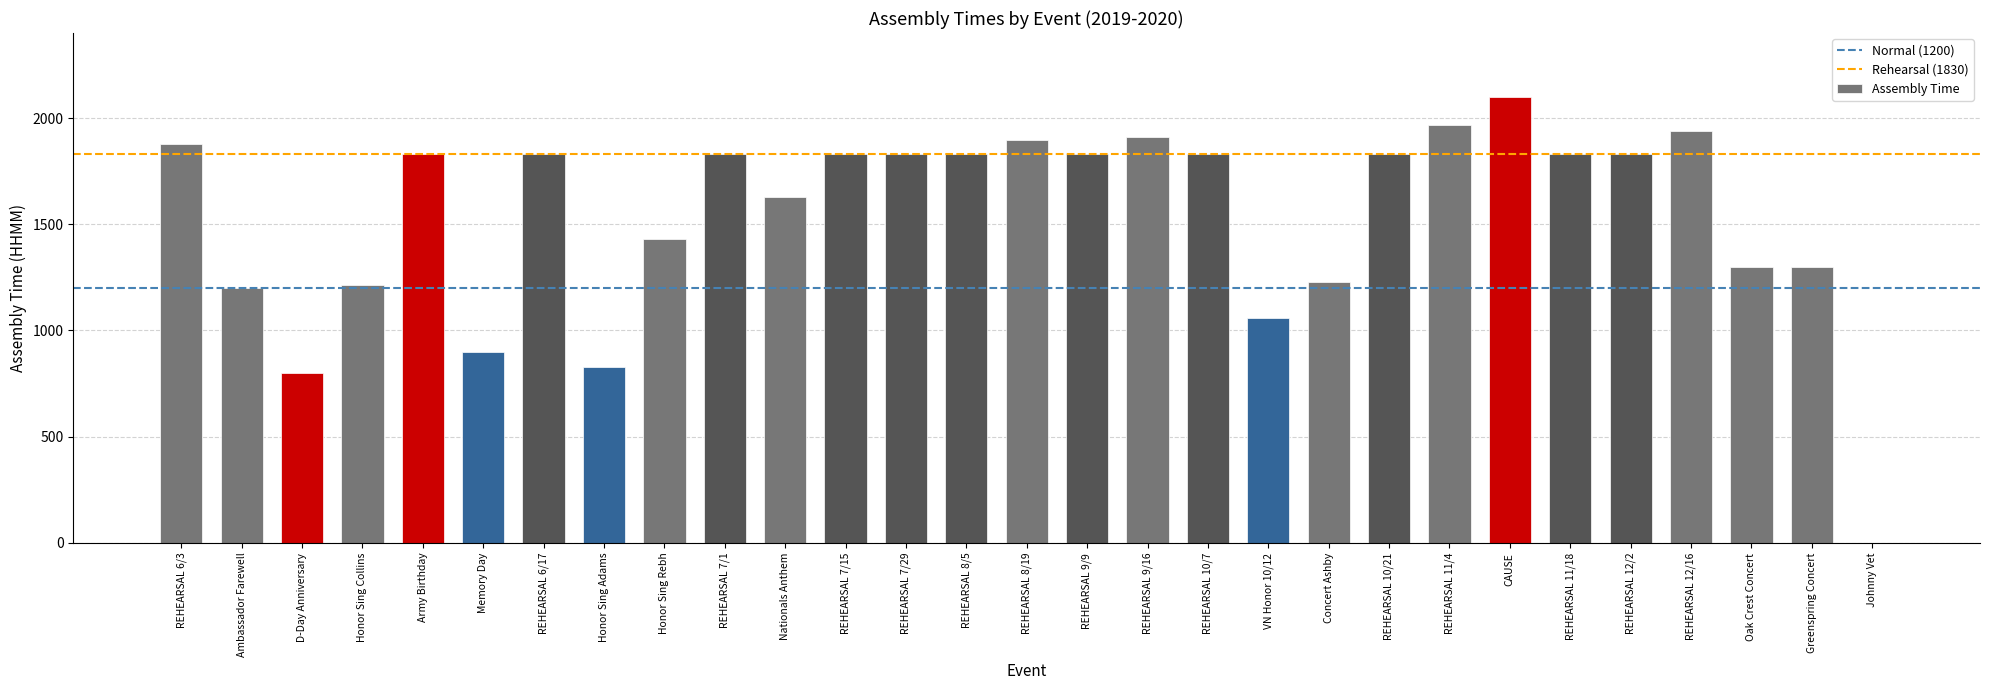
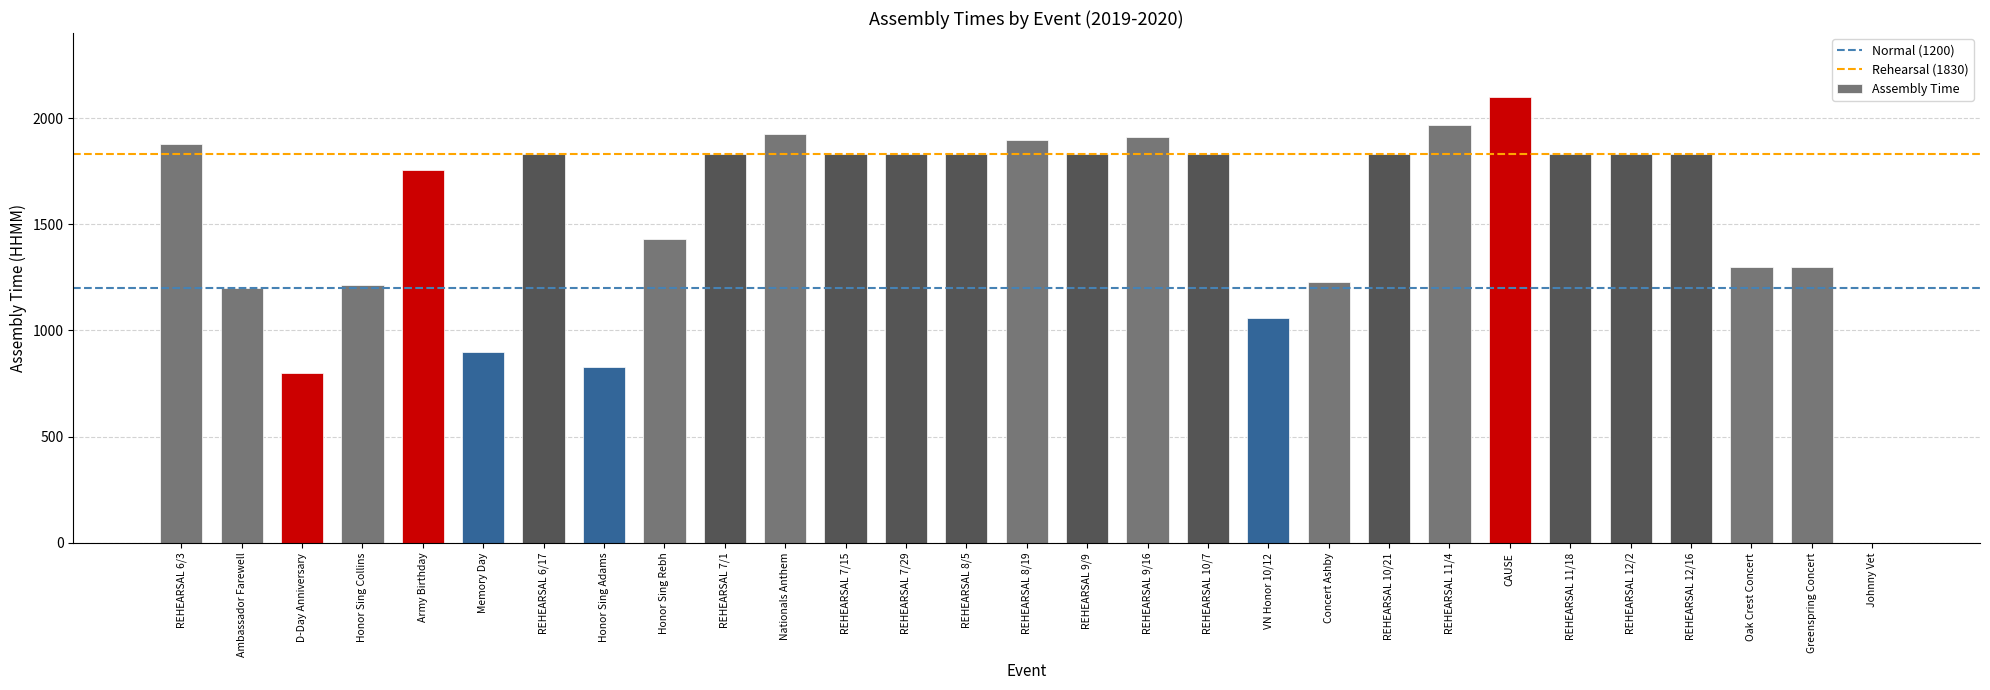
Army Birthday: 1830 -> 1760
Nationals Anthem: 1630 -> 1920
REHEARSAL 12/16: 1940 -> 1830
